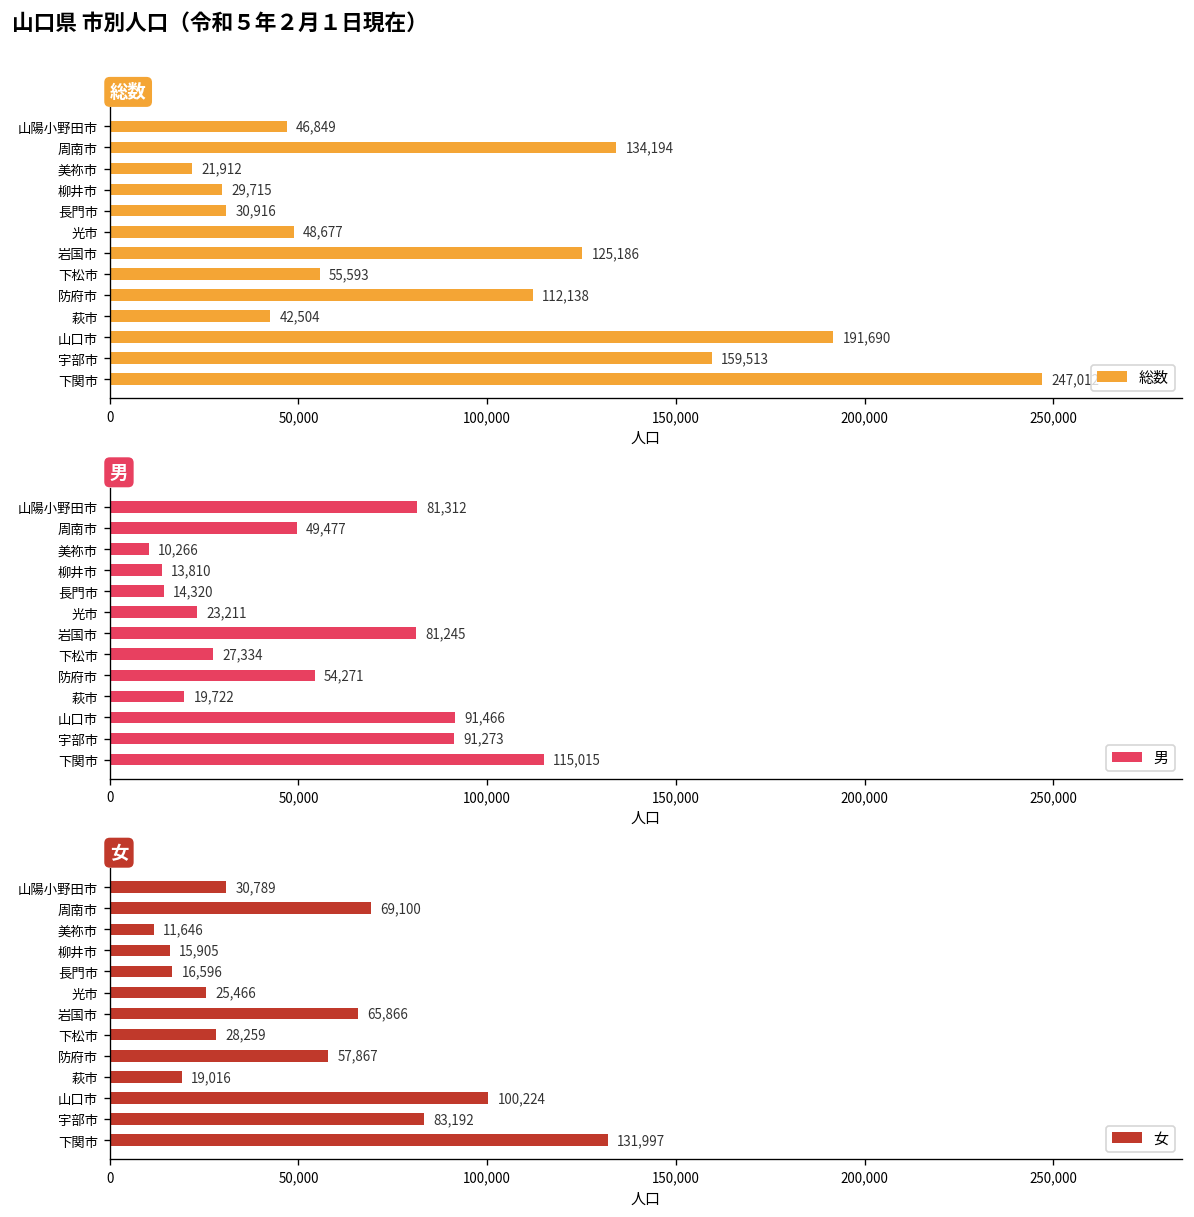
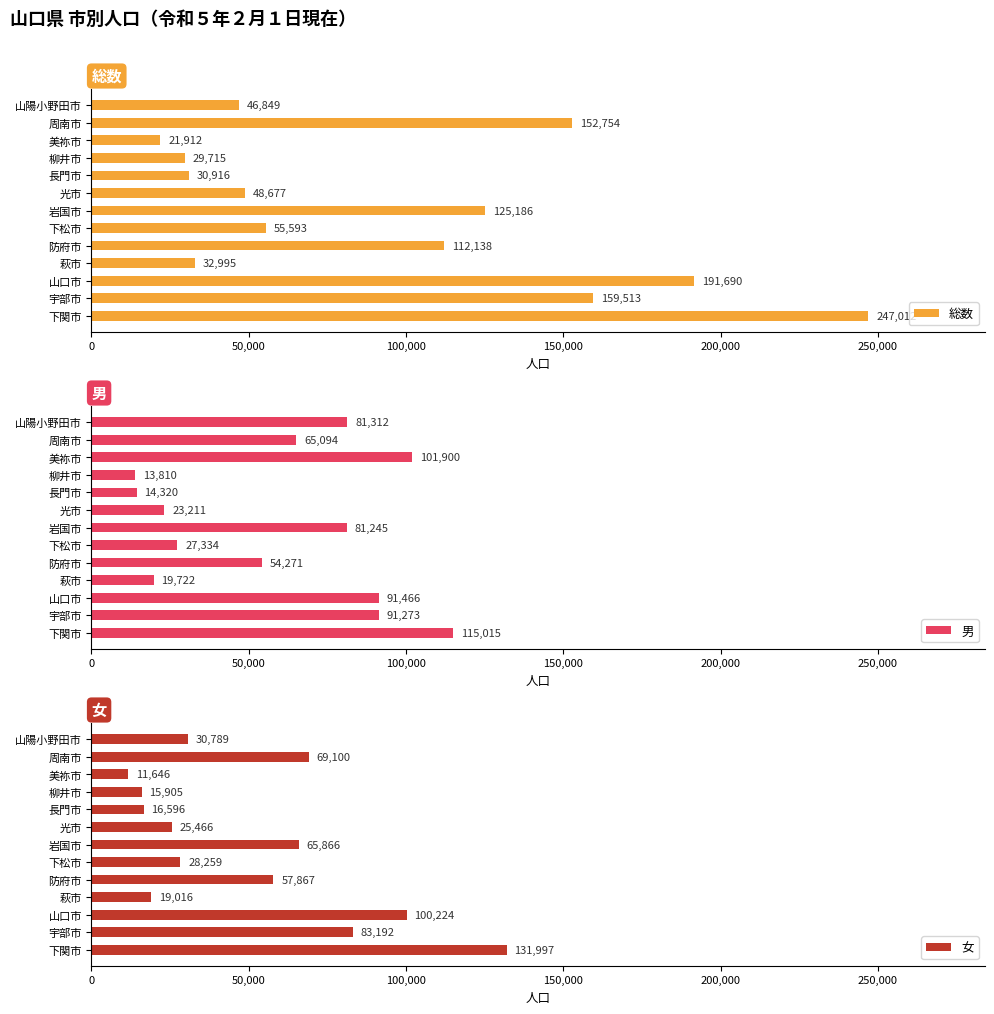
総数, 周南市: 134,194 -> 152,754
総数, 萩市: 42,504 -> 32,995
男, 周南市: 49,477 -> 65,094
男, 美祢市: 10,266 -> 101,900
